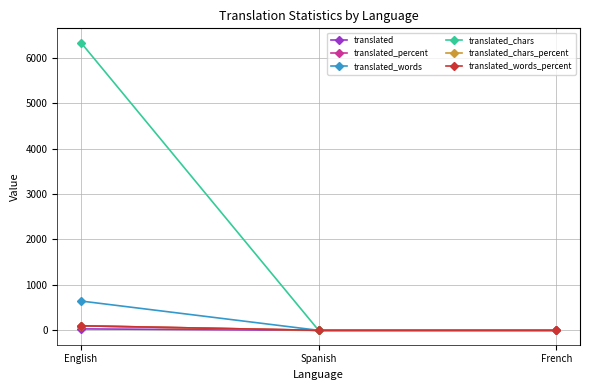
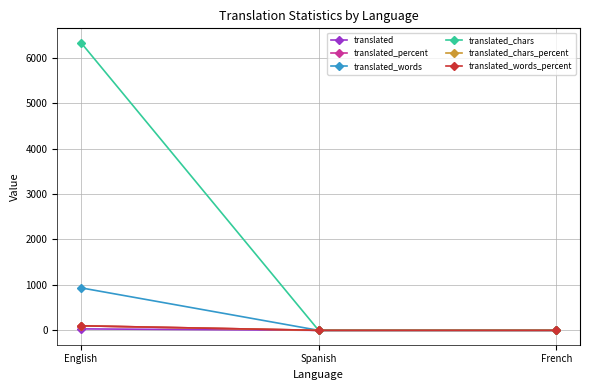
translated_words, English: 600 -> 900
